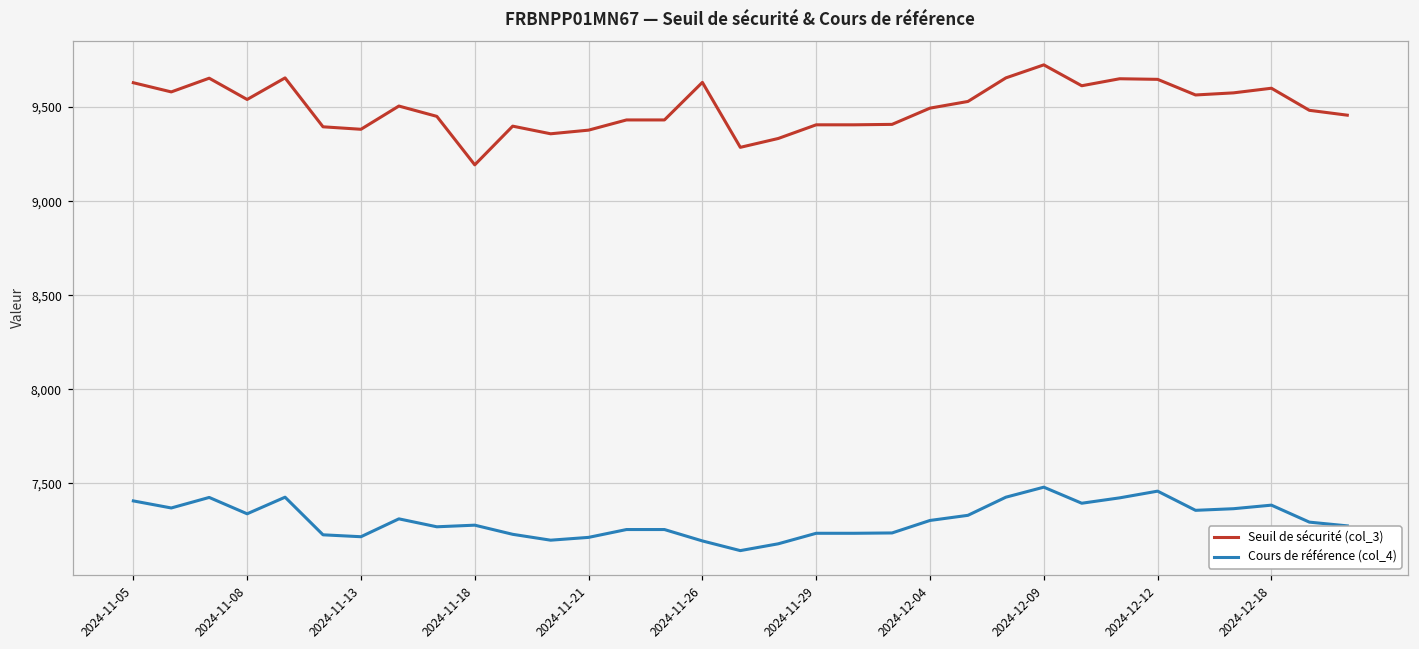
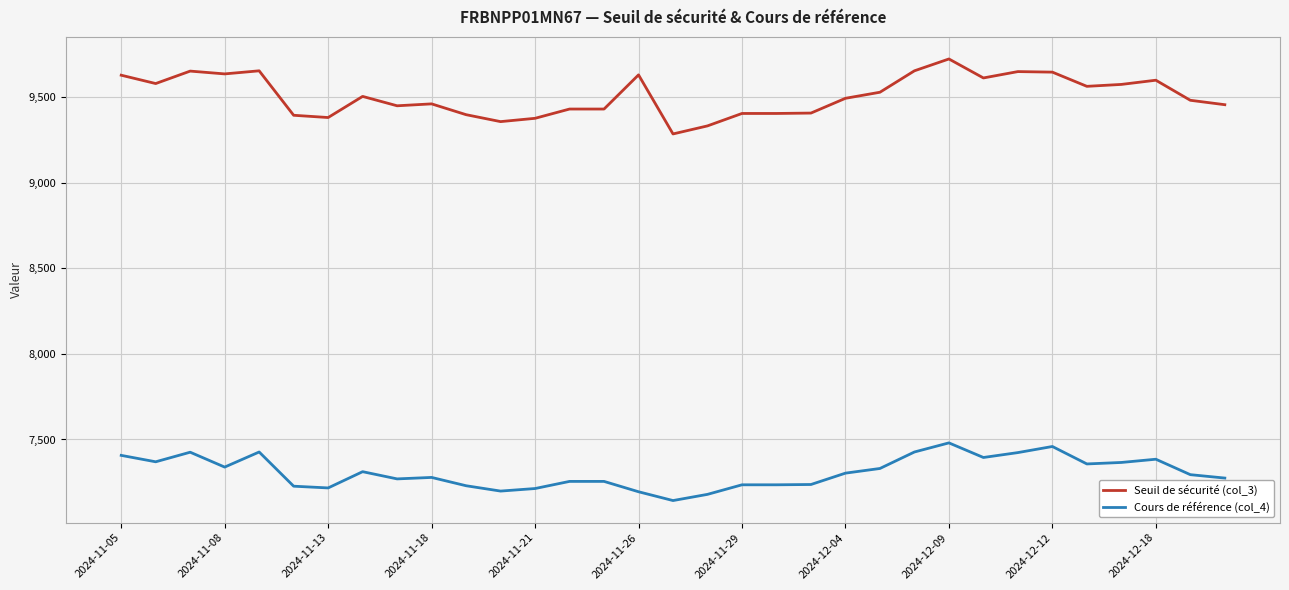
Seuil de sécurité (col_3), 2024-11-08: 9,540 -> 9,640
Seuil de sécurité (col_3), 2024-11-18: 9,190 -> 9,460
